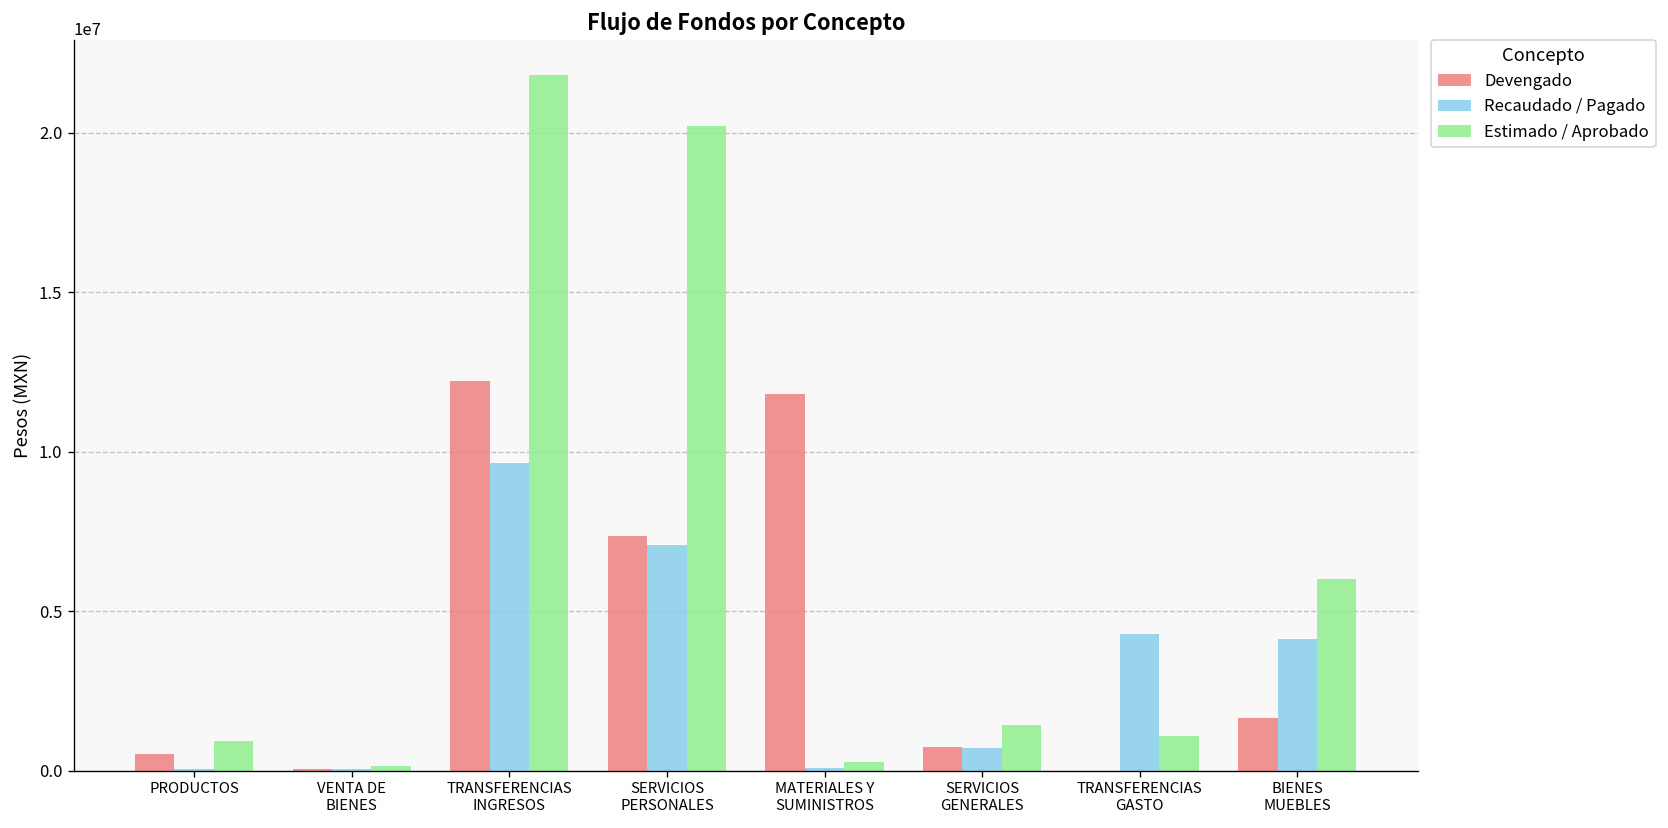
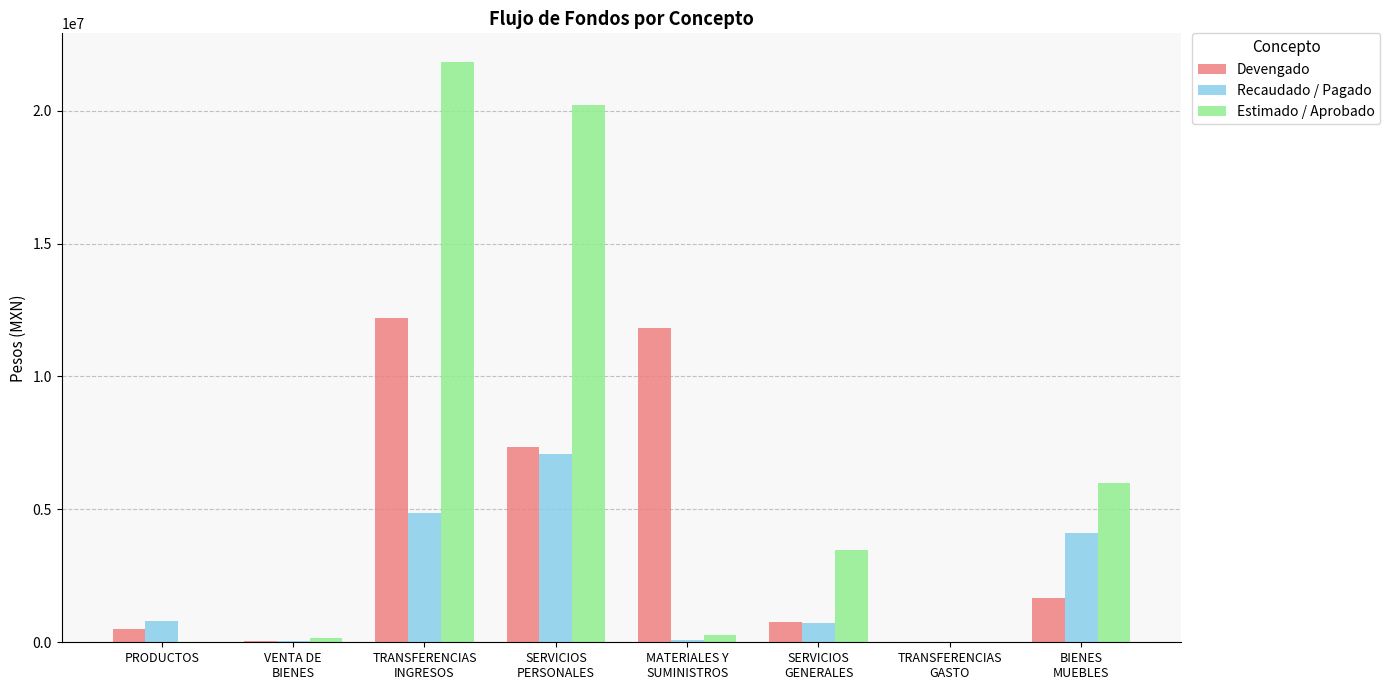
Recaudado / Pagado, PRODUCTOS: 100000 -> 800000
Estimado / Aprobado, PRODUCTOS: 900000 -> 0
Recaudado / Pagado, TRANSFERENCIAS INGRESOS: 9700000 -> 4900000
Estimado / Aprobado, SERVICIOS GENERALES: 1400000 -> 3500000
Recaudado / Pagado, TRANSFERENCIAS GASTO: 4300000 -> 0
Estimado / Aprobado, TRANSFERENCIAS GASTO: 1100000 -> 0
